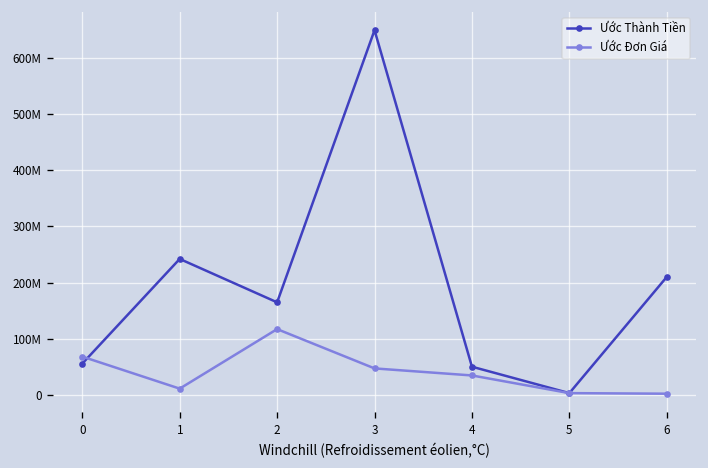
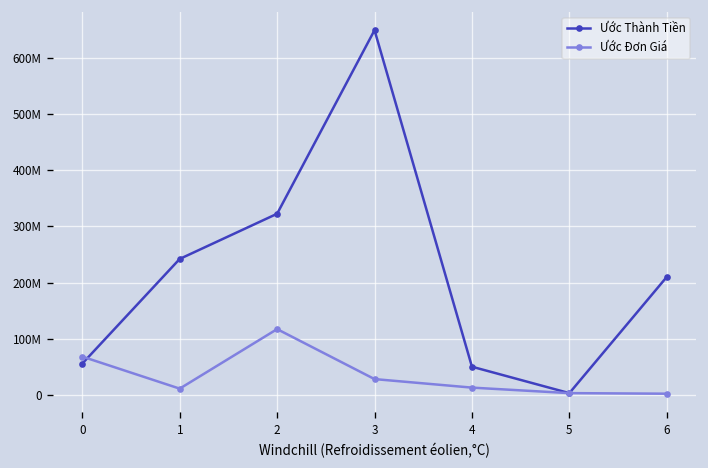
Ước Thành Tiền, 2: 160000000 -> 320000000
Ước Đơn Giá, 3: 50000000 -> 30000000
Ước Đơn Giá, 4: 30000000 -> 10000000
